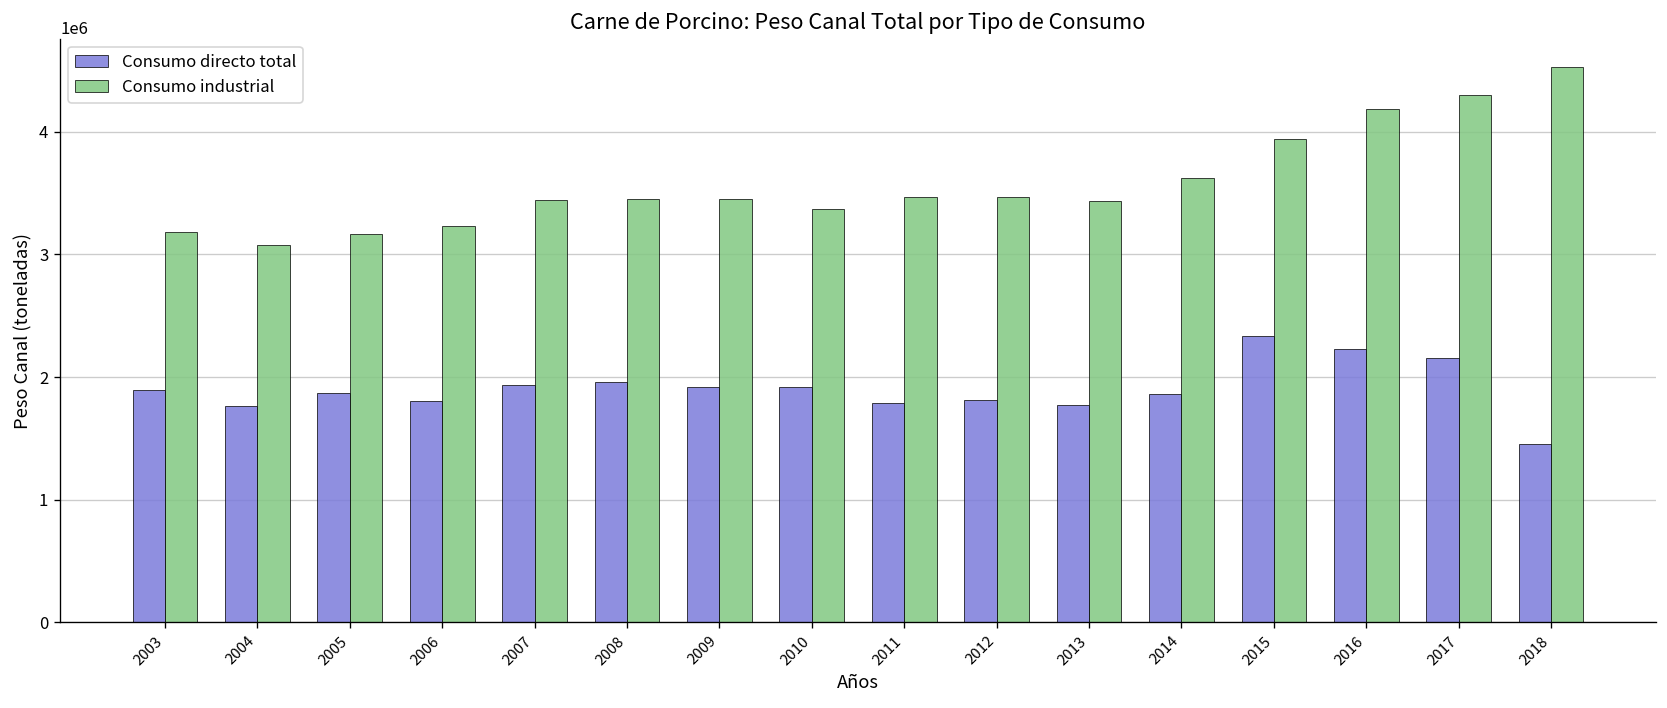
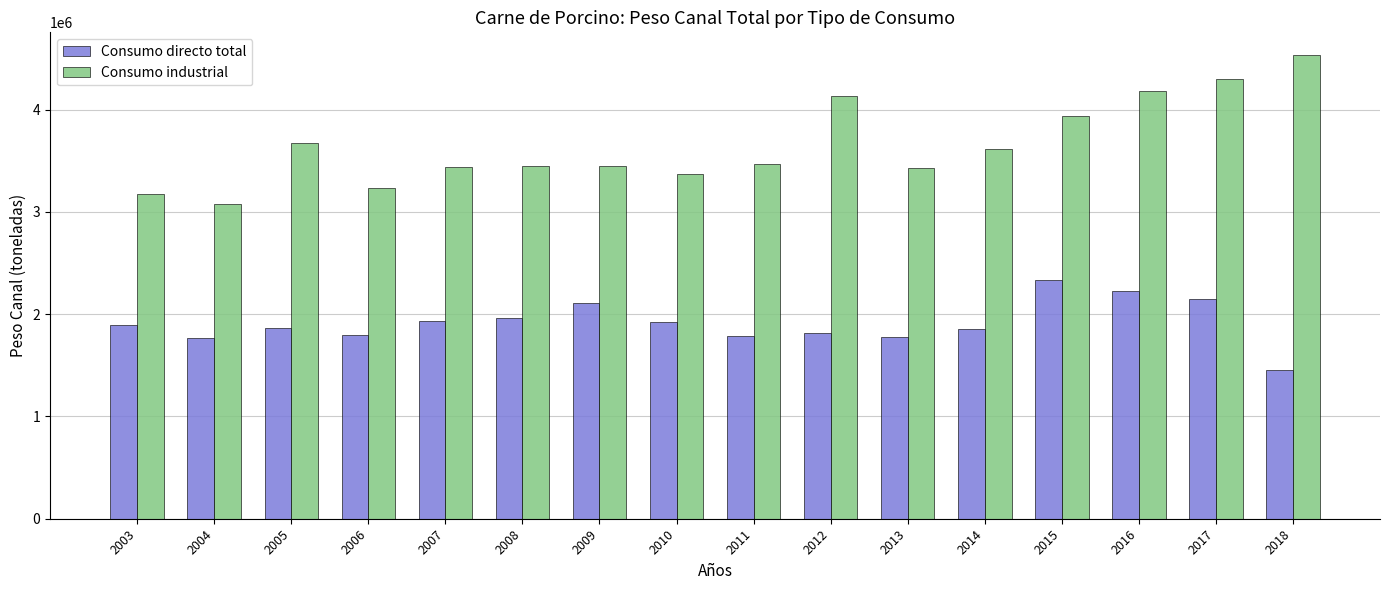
Consumo industrial, 2005: 3170000 -> 3670000
Consumo directo total, 2009: 1920000 -> 2100000
Consumo industrial, 2012: 3470000 -> 4130000
